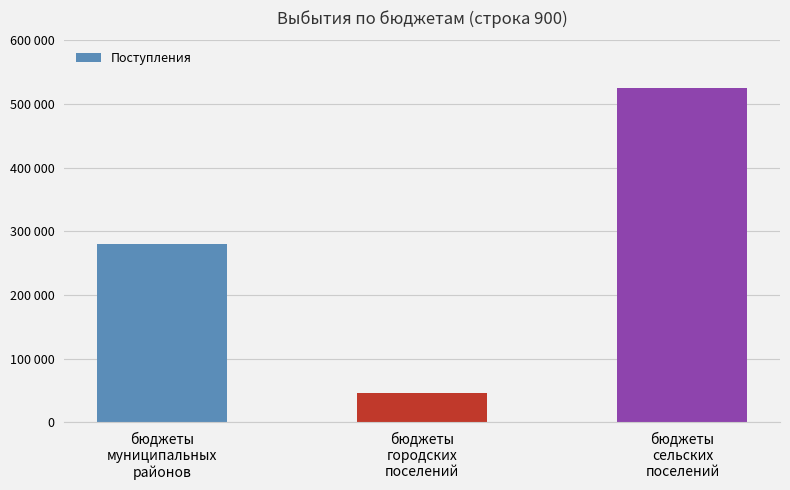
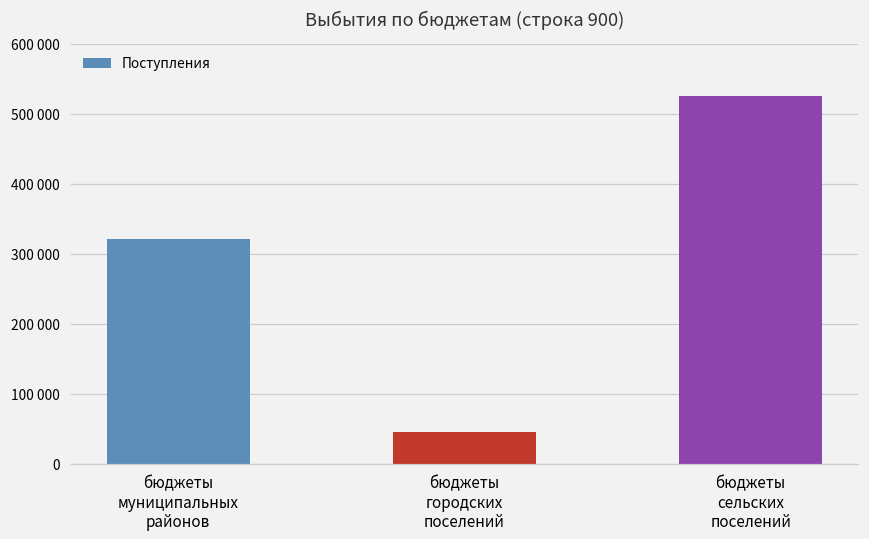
бюджеты муниципальных районов: 280000 -> 320000
